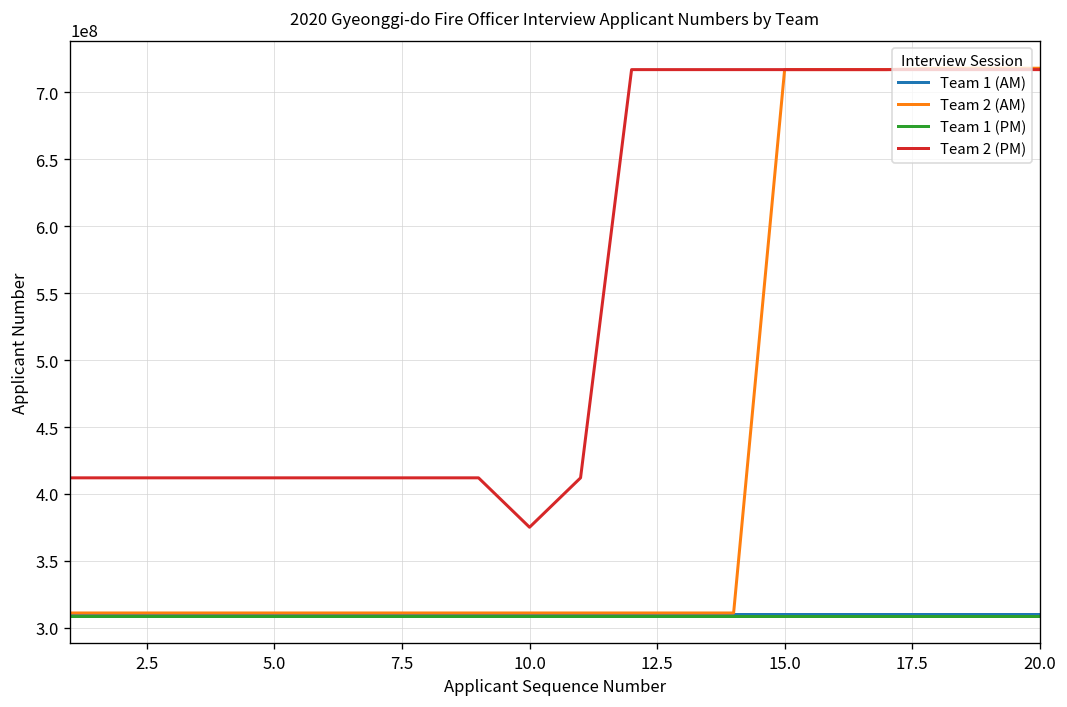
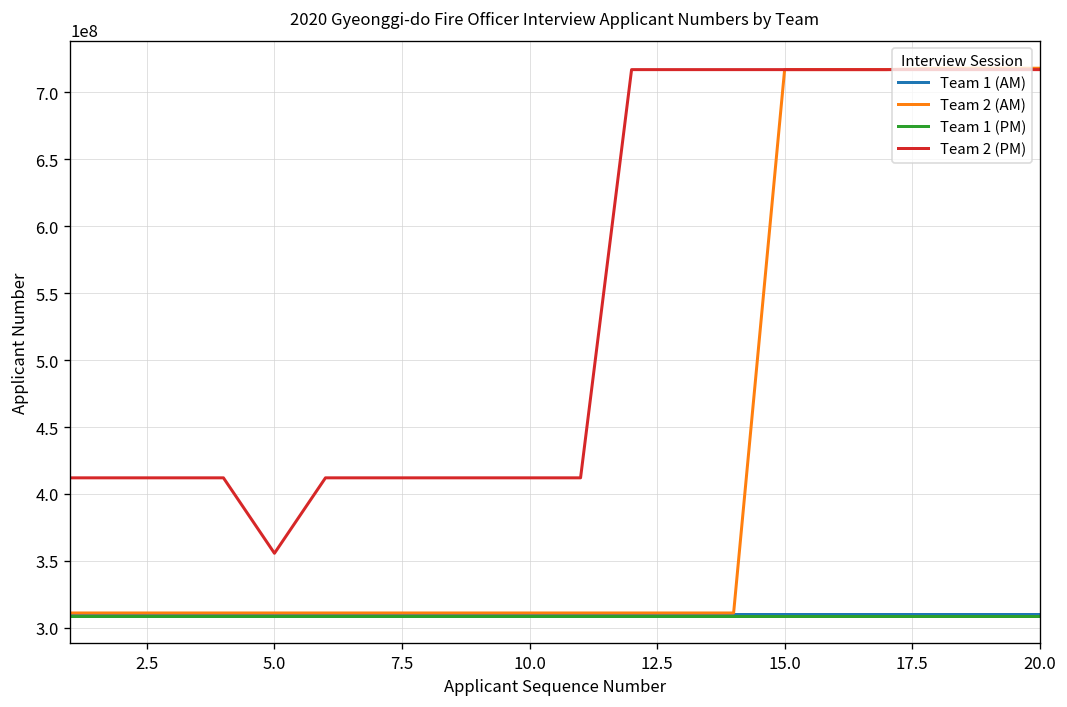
Team 2 (PM), 5.0: 412000000 -> 356000000
Team 2 (PM), 10.0: 375000000 -> 412000000
